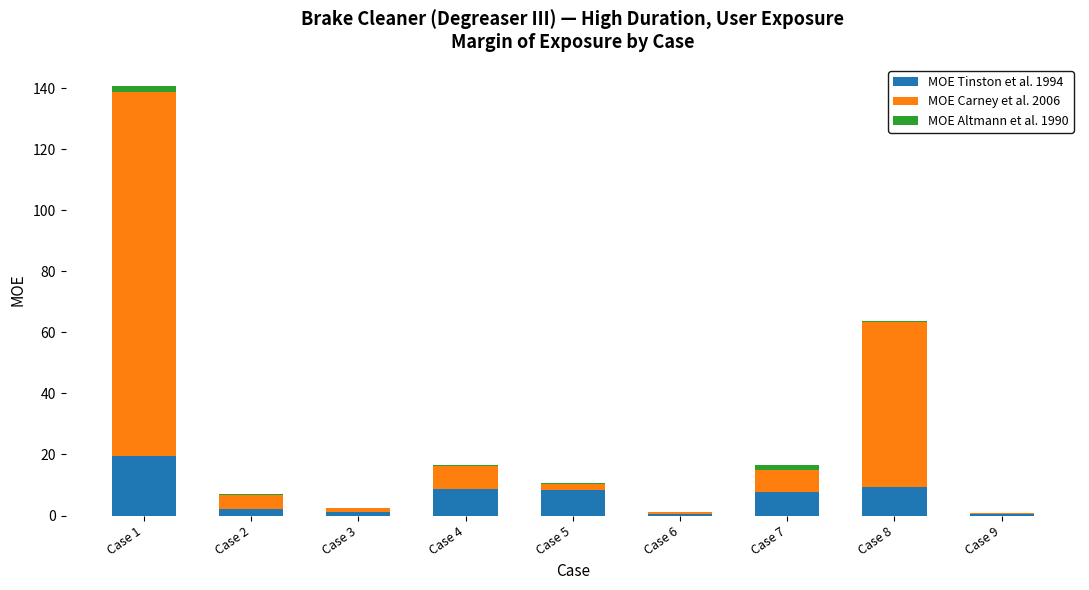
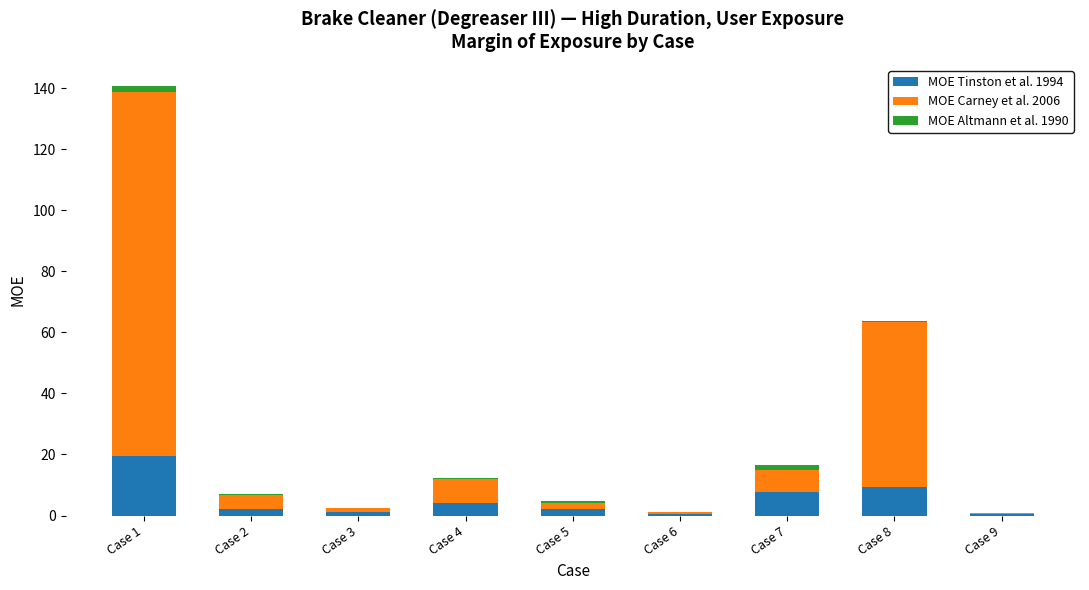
MOE Tinston et al. 1994, Case 4: 9 -> 4
MOE Tinston et al. 1994, Case 5: 8 -> 2
